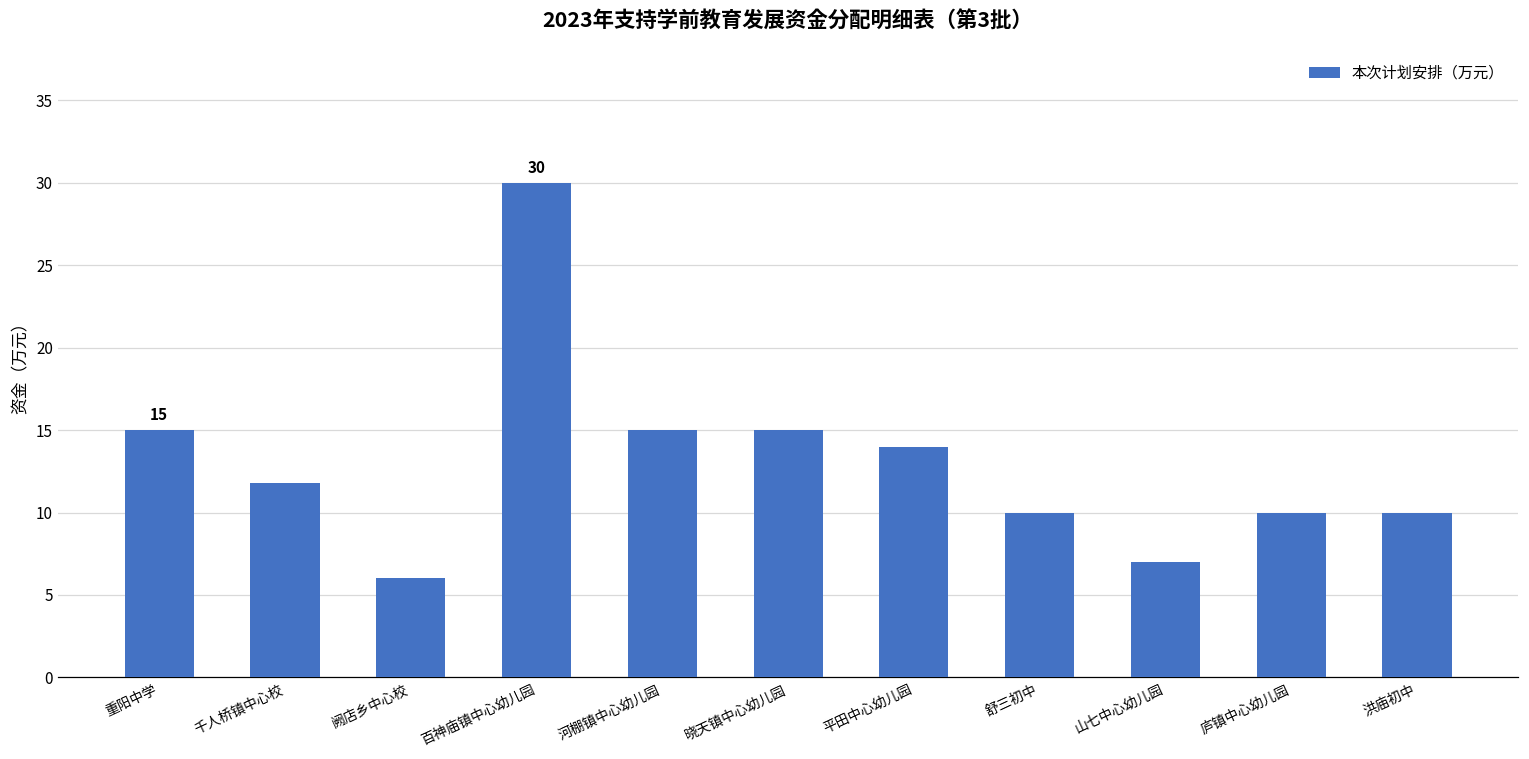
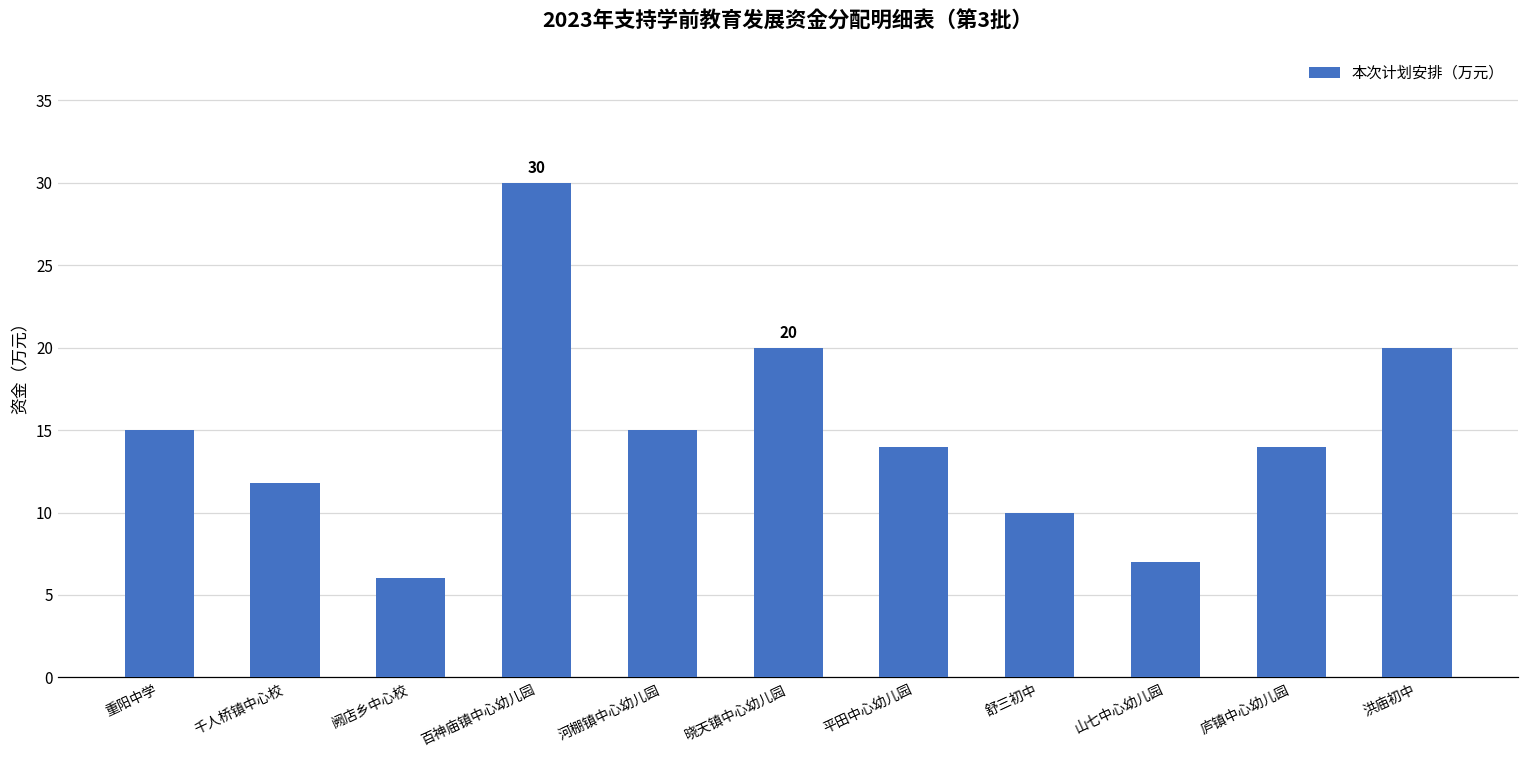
晓天镇中心幼儿园: 15 -> 20
庐镇中心幼儿园: 10 -> 14
洪庙初中: 10 -> 20
